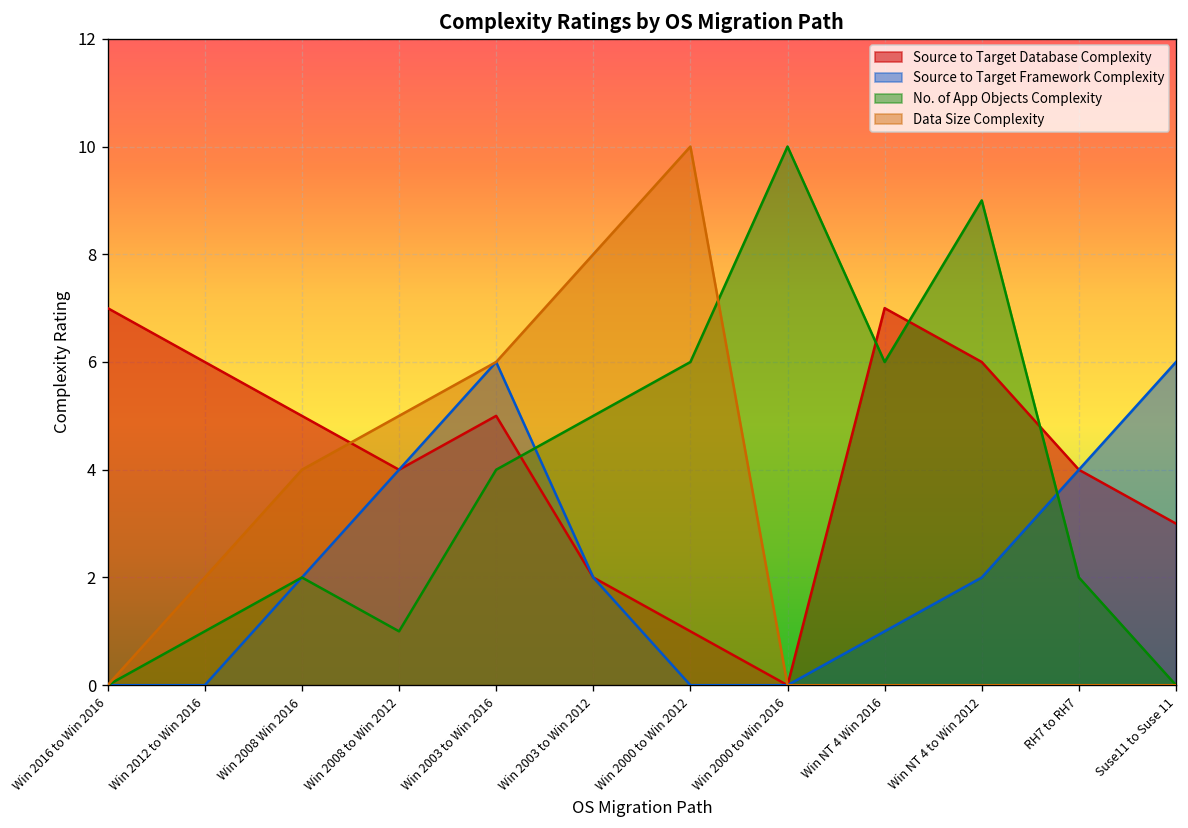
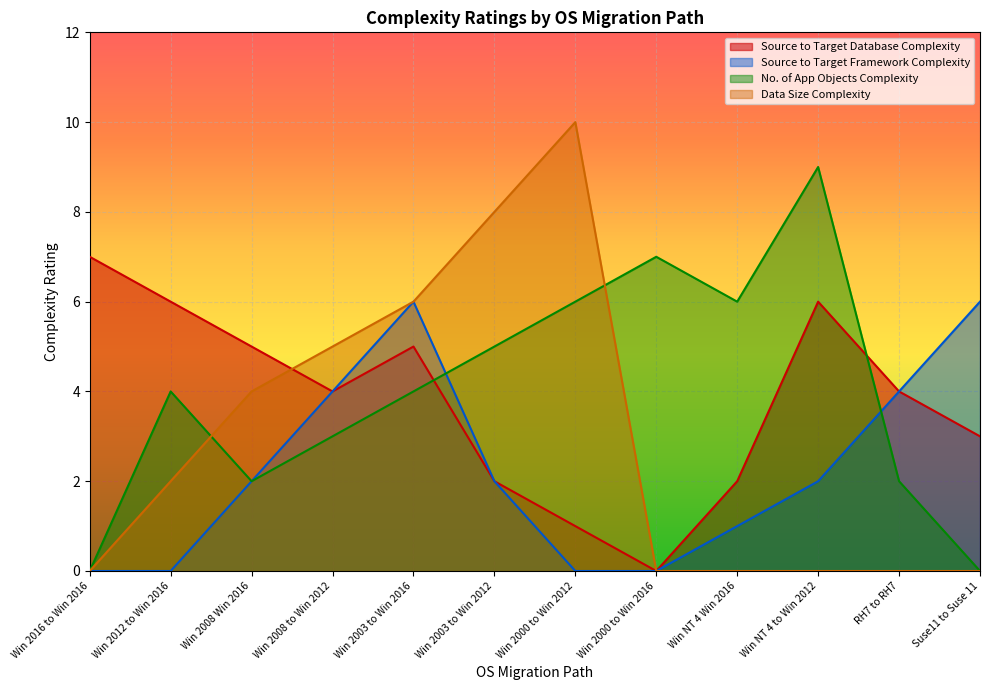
No. of App Objects Complexity, Win 2012 to Win 2016: 1 -> 4
No. of App Objects Complexity, Win 2008 to Win 2012: 1 -> 3
No. of App Objects Complexity, Win 2000 to Win 2016: 10 -> 7
Source to Target Database Complexity, Win NT 4 Win 2016: 7 -> 2
